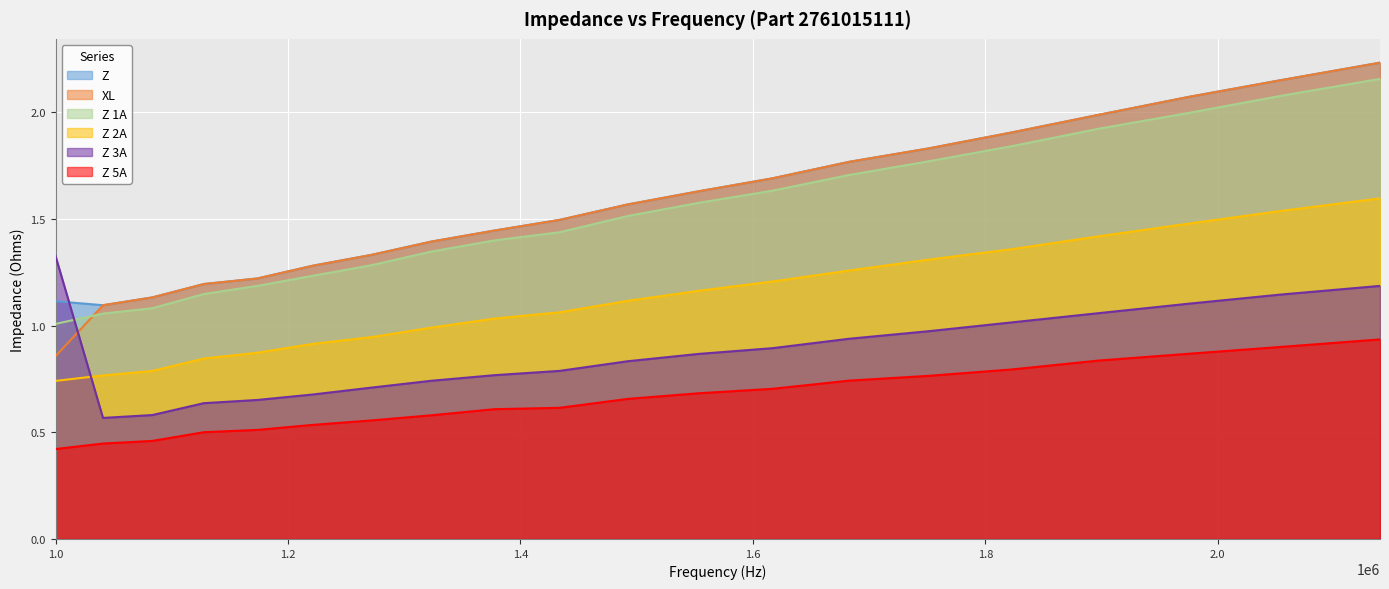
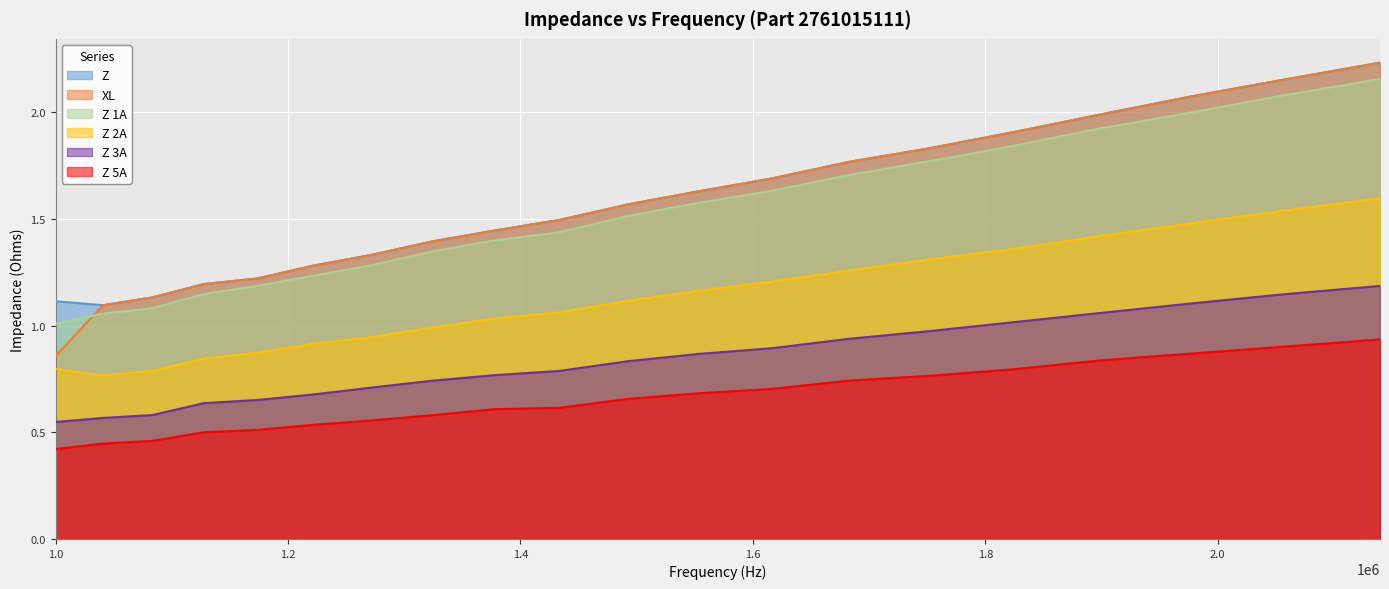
Z 2A, 1.0: 0.74 -> 0.80
Z 3A, 1.0: 1.33 -> 0.55
